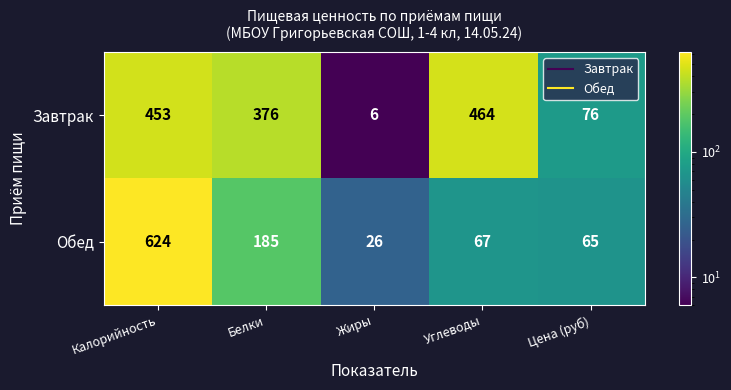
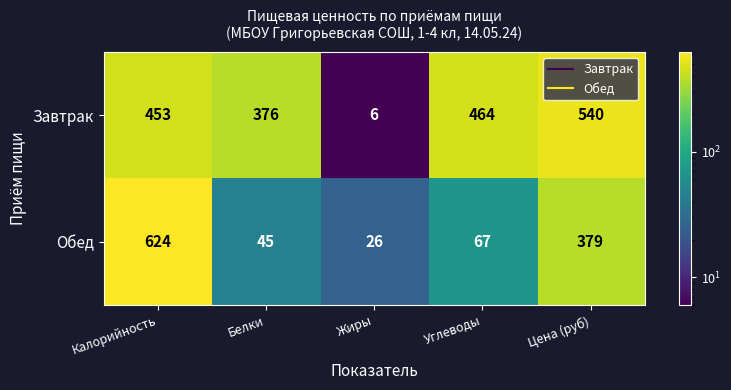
Завтрак, Цена (руб): 76 -> 540
Обед, Белки: 185 -> 45
Обед, Цена (руб): 65 -> 379
